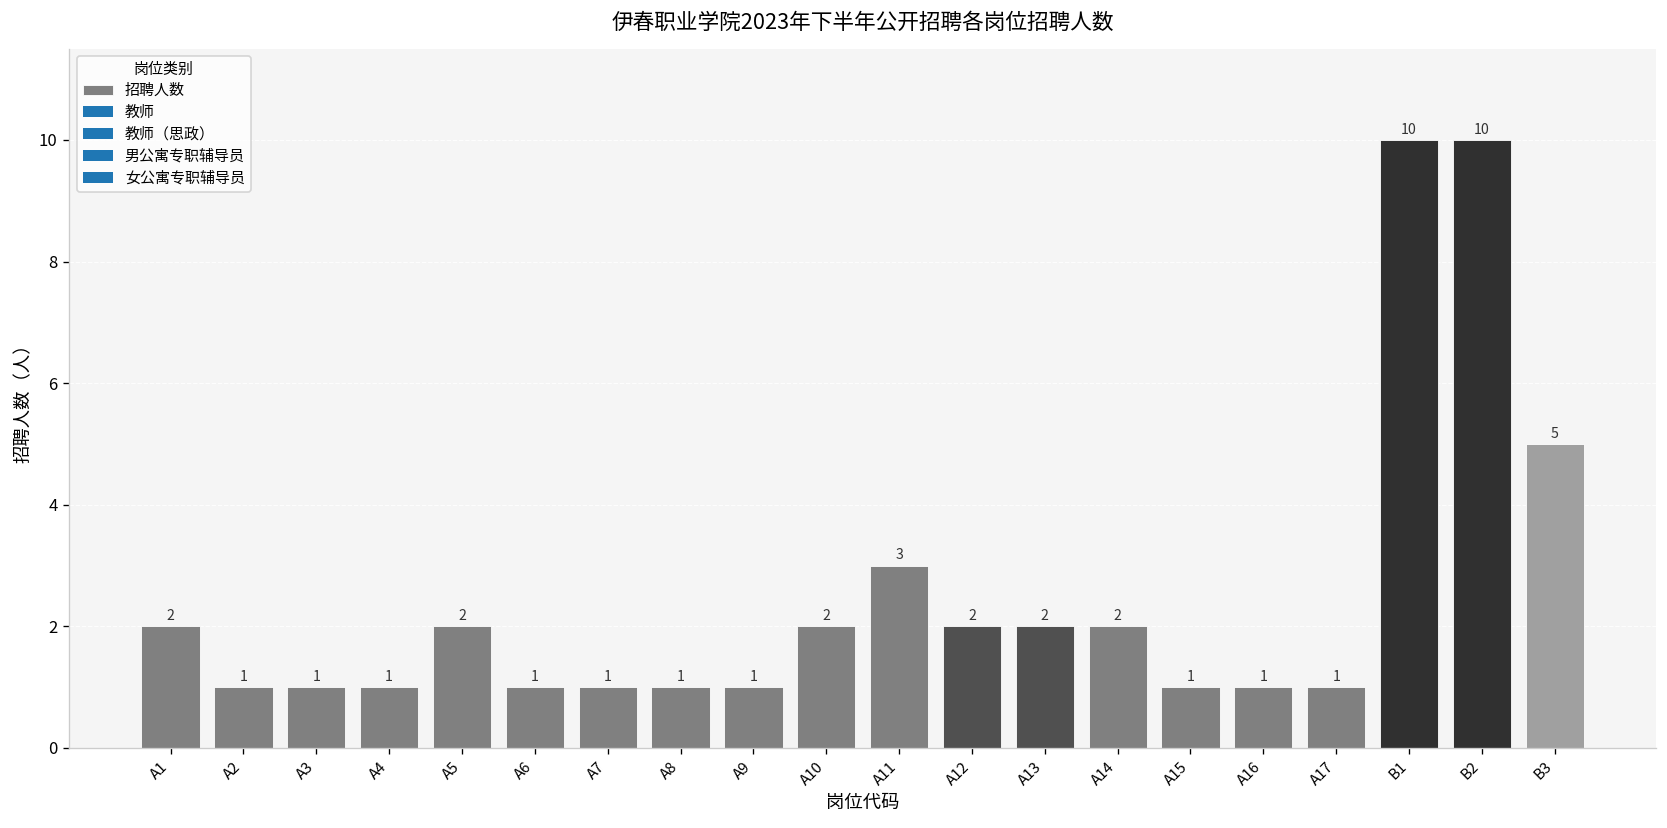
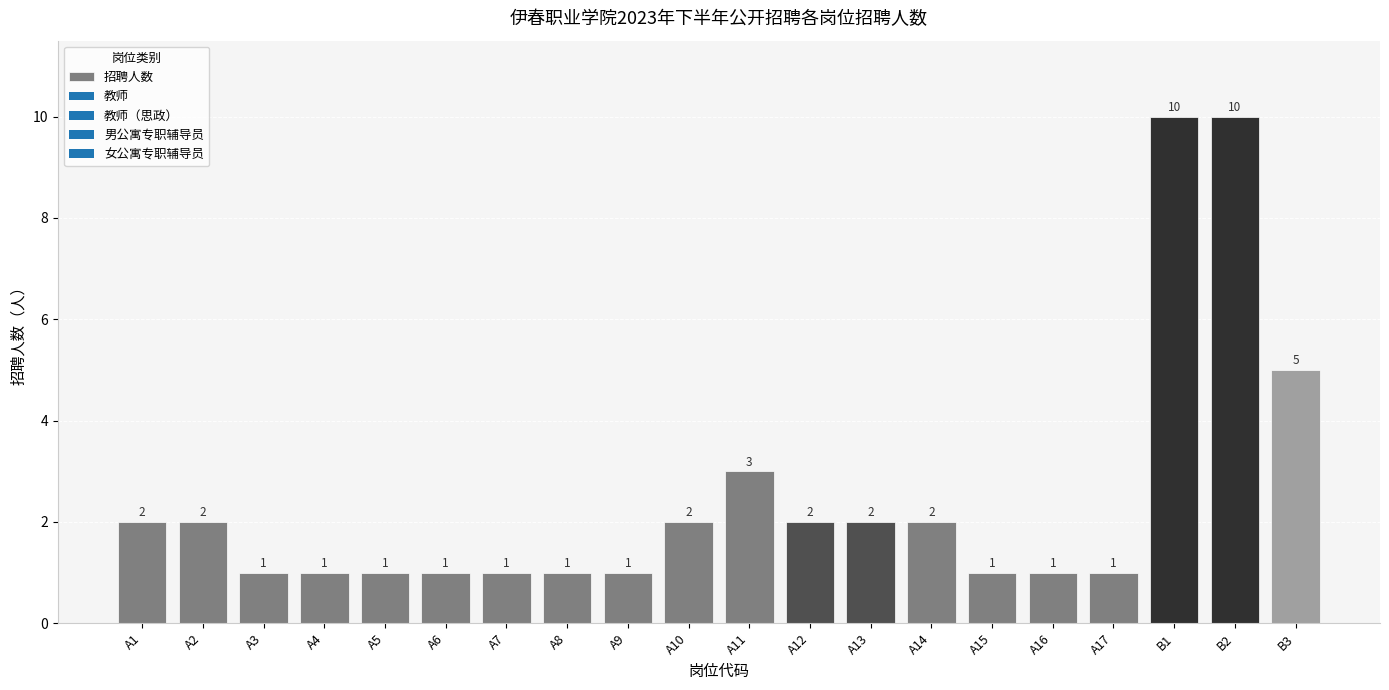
A2: 1 -> 2
A5: 2 -> 1
